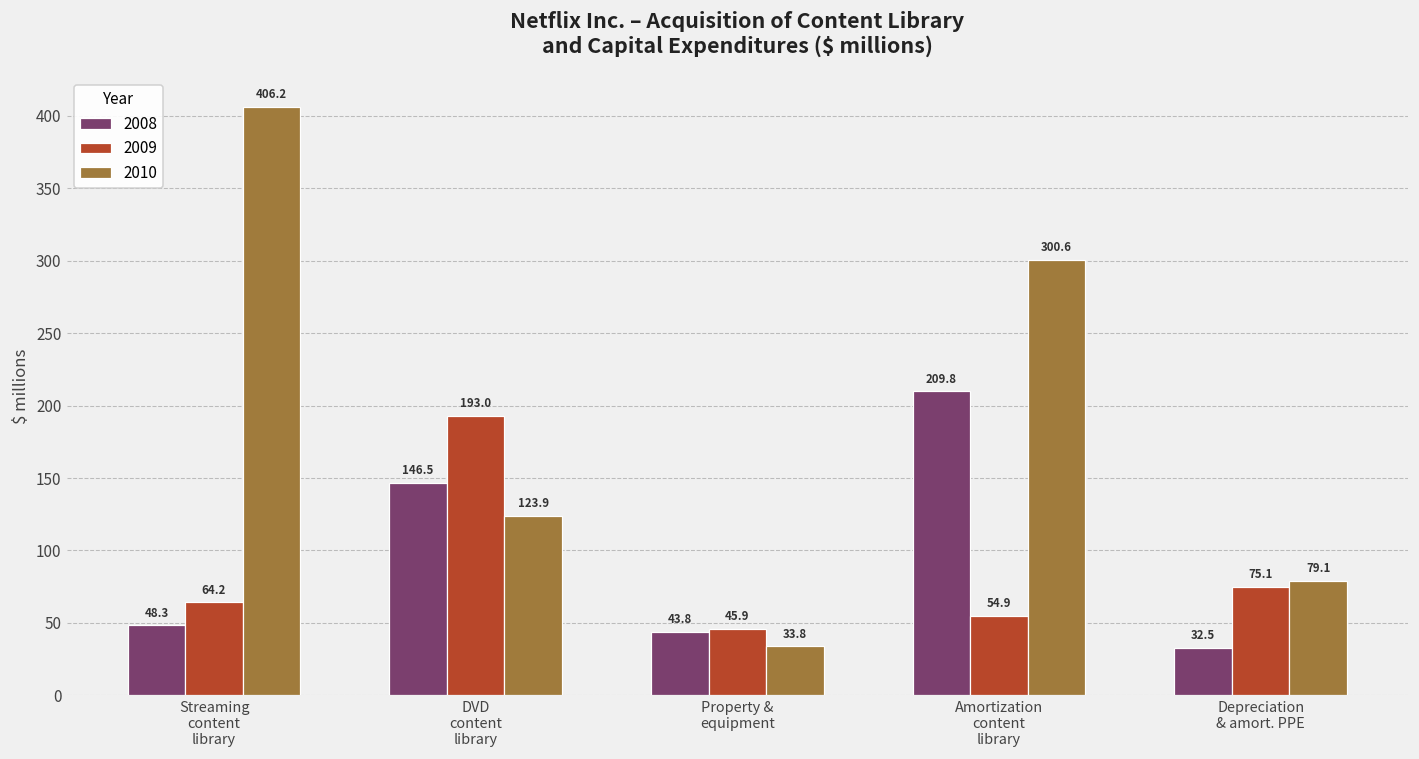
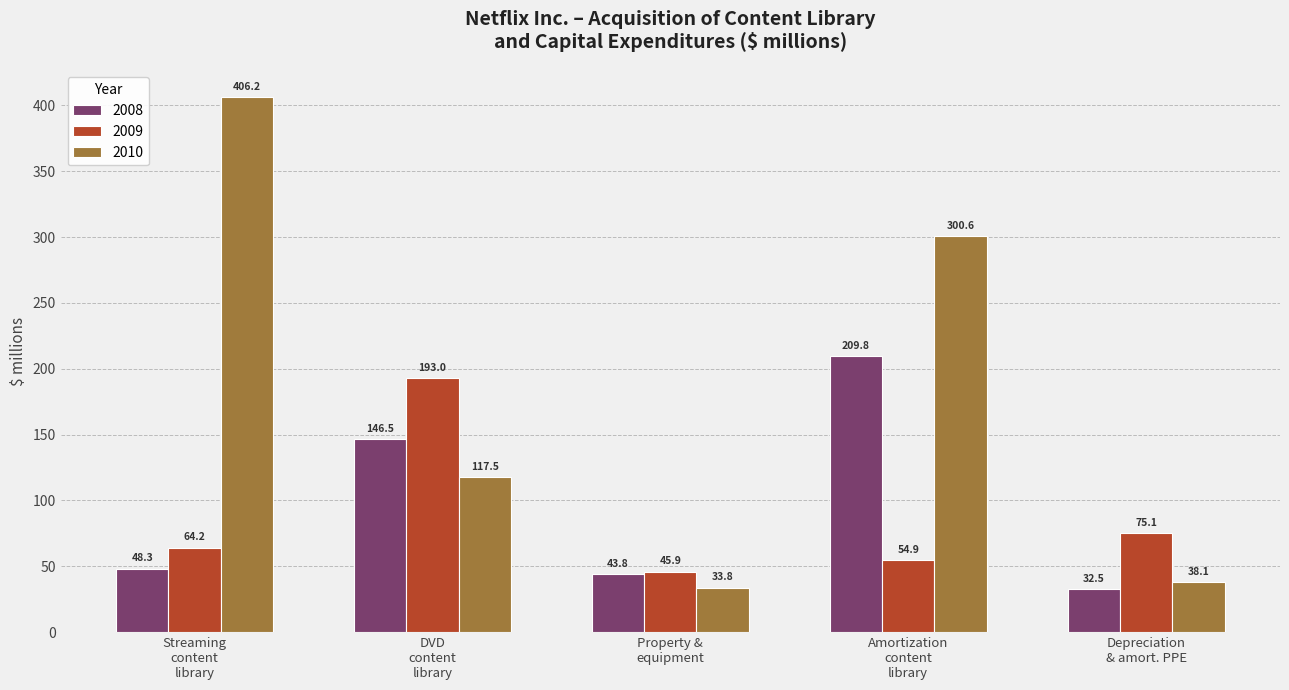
2010, DVD content library: 123.9 -> 117.5
2010, Depreciation & amort. PPE: 79.1 -> 38.1
